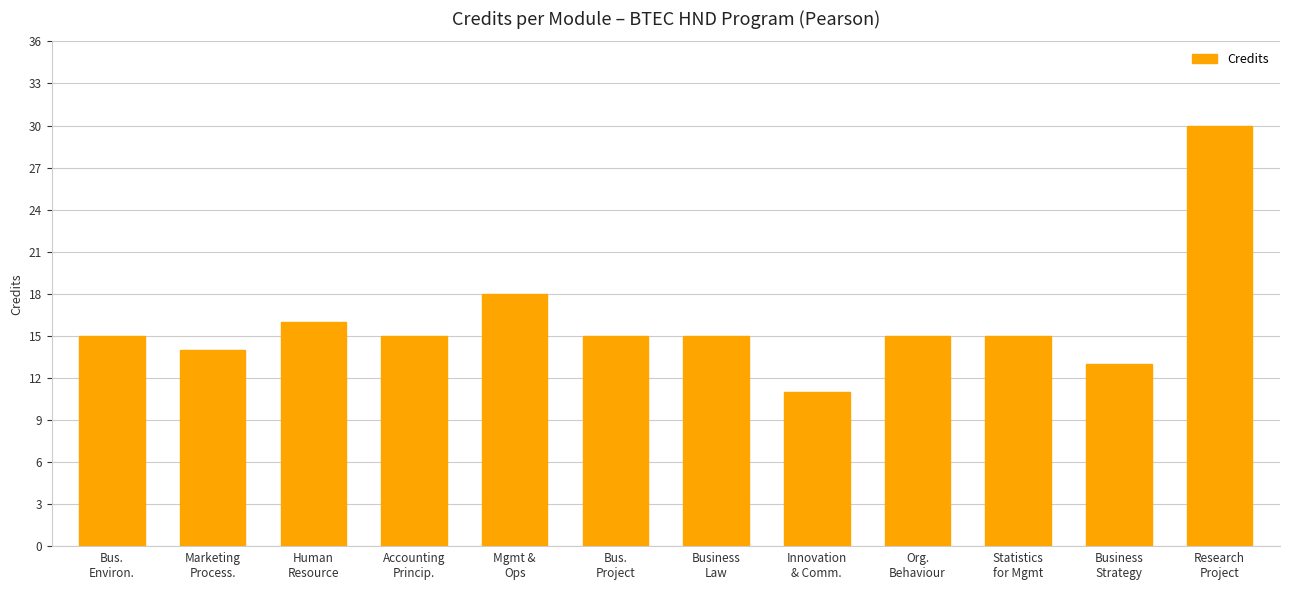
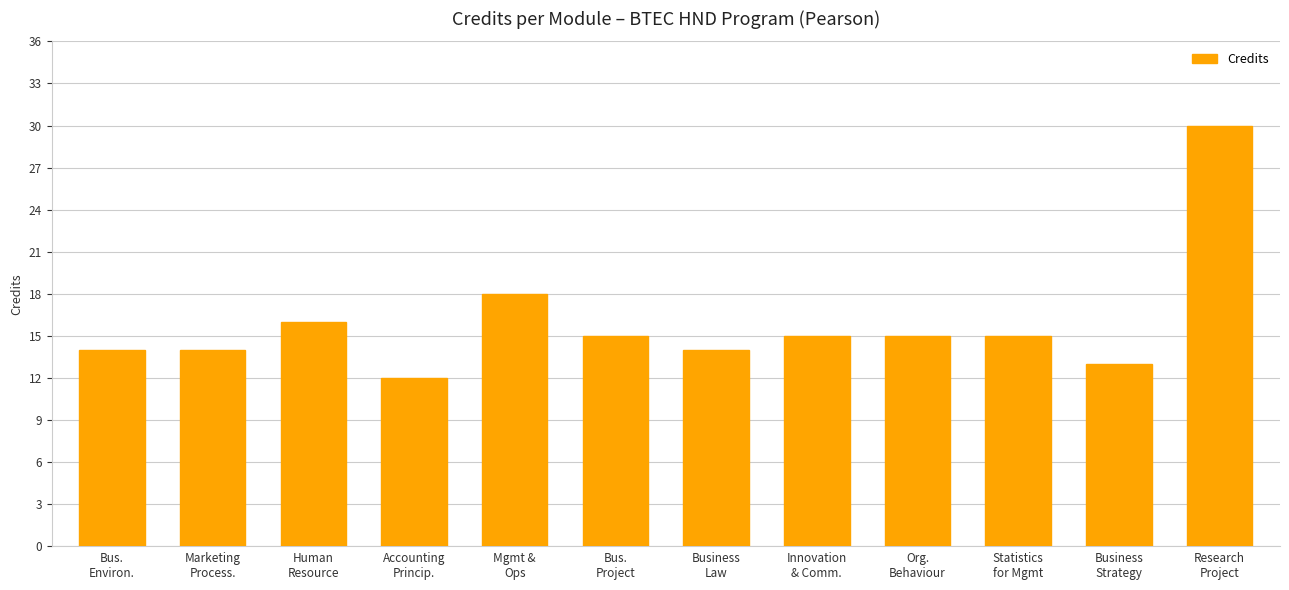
Bus. Environ.: 15 -> 14
Accounting Princip.: 15 -> 12
Business Law: 15 -> 14
Innovation & Comm.: 11 -> 15
